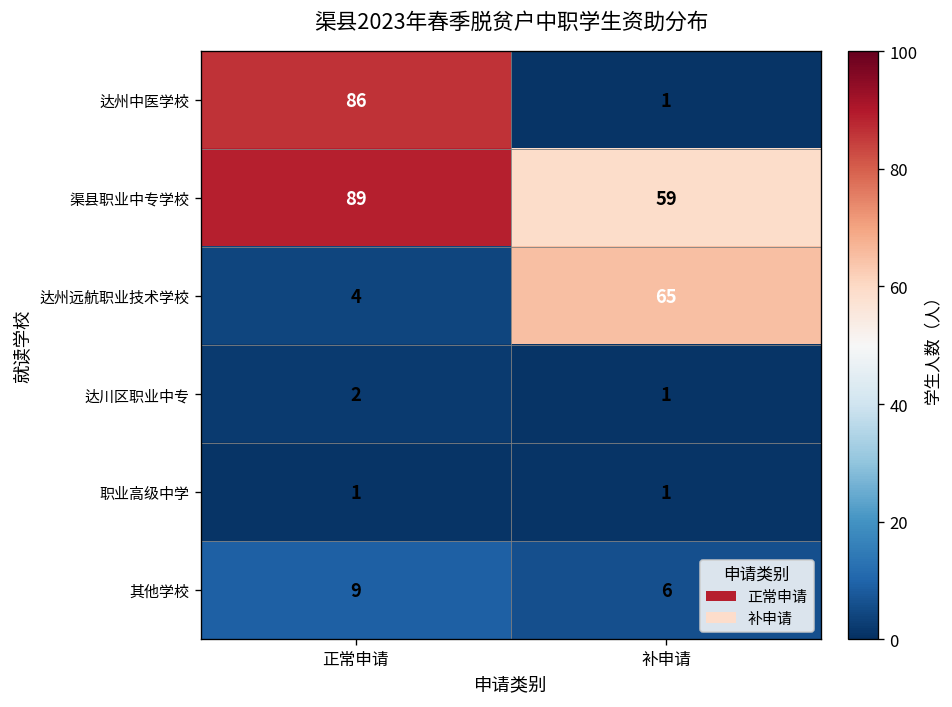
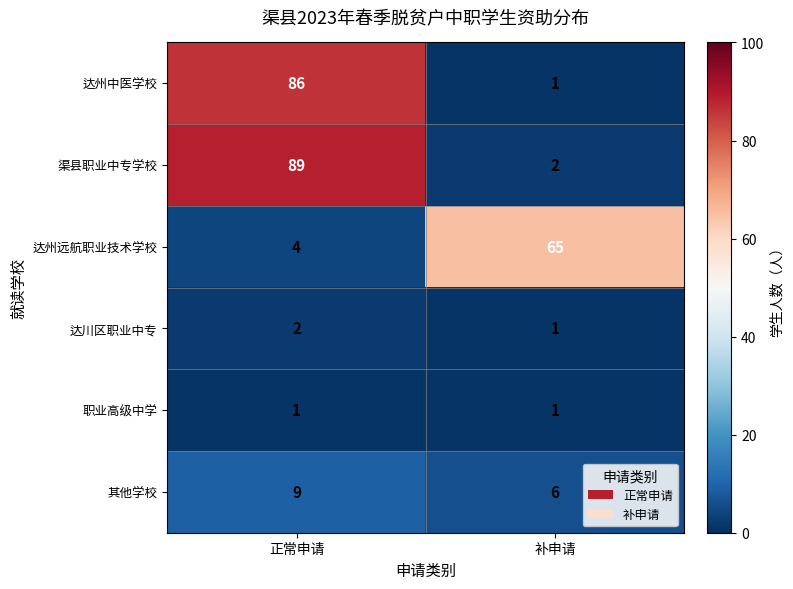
渠县职业中专学校, 补申请: 59 -> 2
